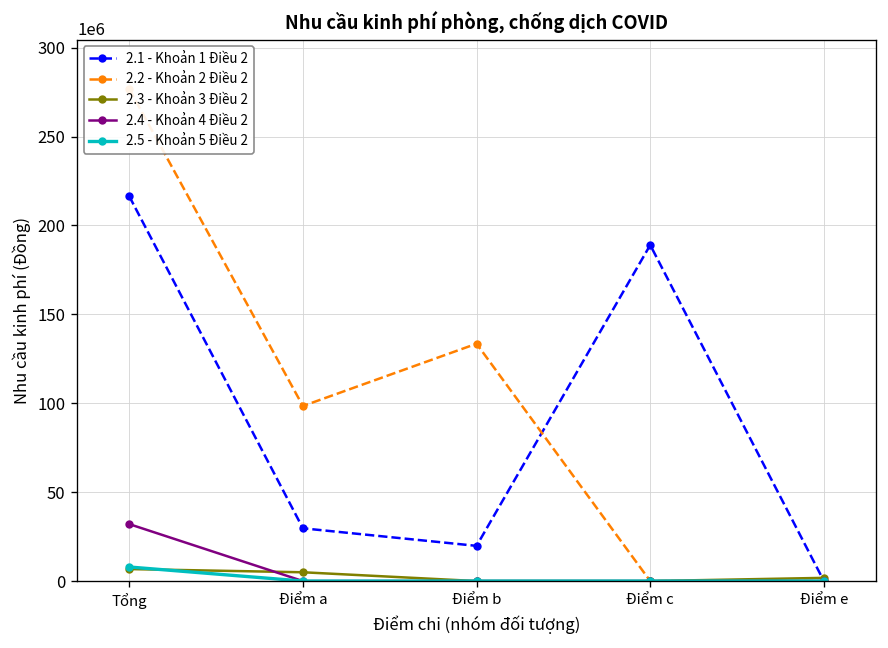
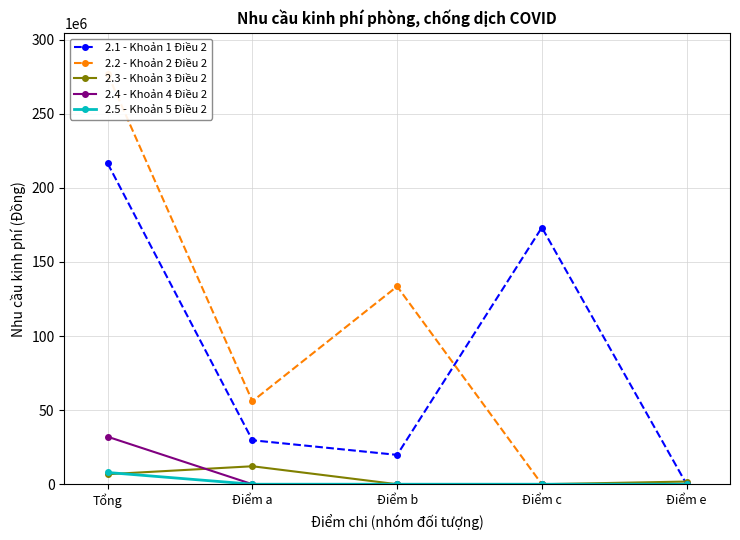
2.2 - Khoản 2 Điều 2, Điểm a: 98000000 -> 56000000
2.3 - Khoản 3 Điều 2, Điểm a: 5000000 -> 12000000
2.1 - Khoản 1 Điều 2, Điểm c: 189000000 -> 173000000
